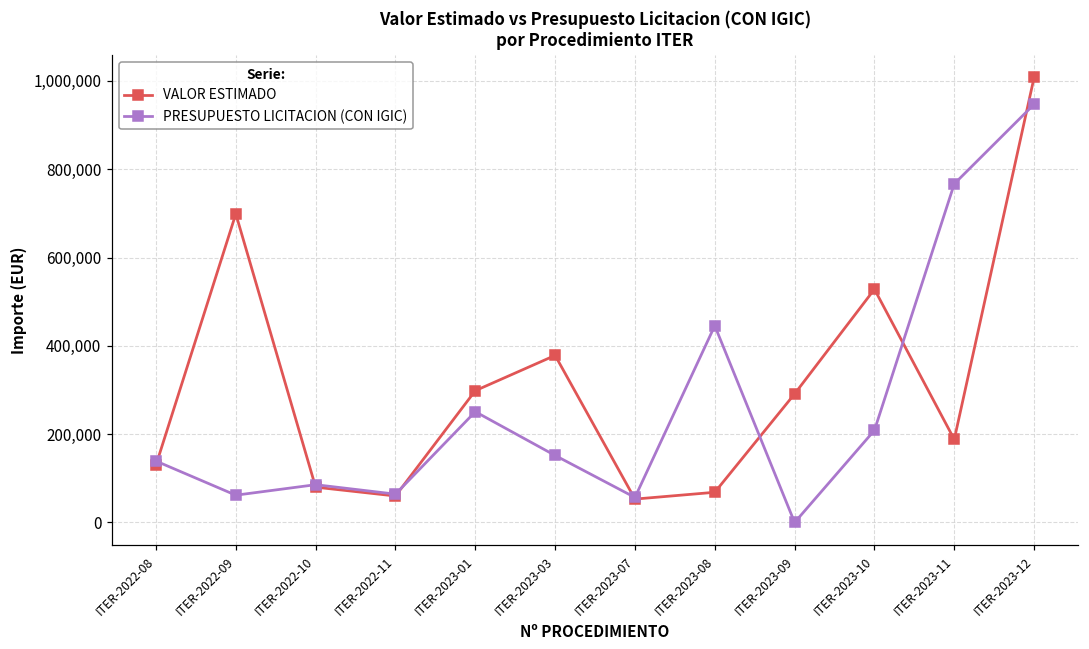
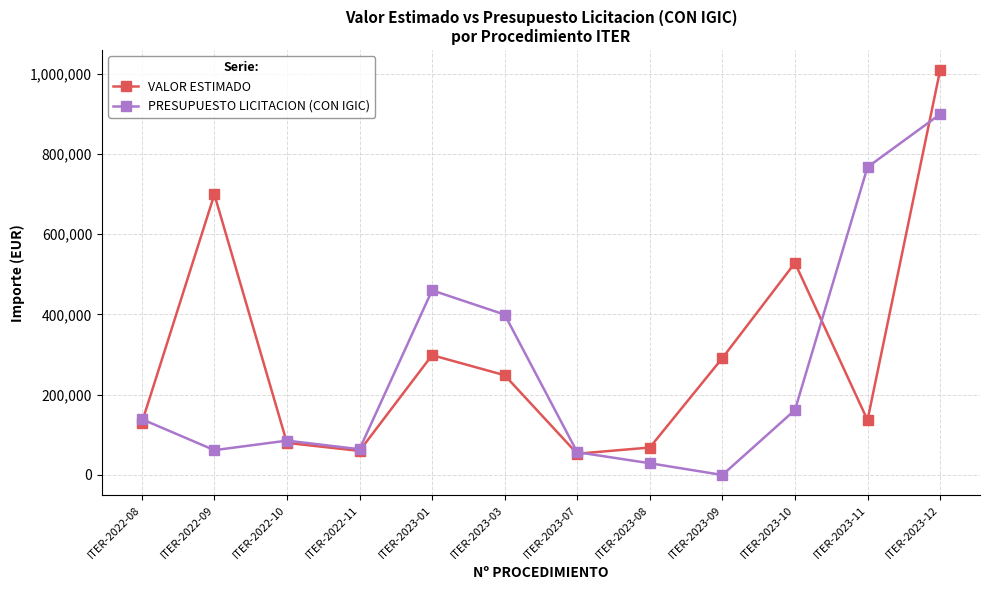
PRESUPUESTO LICITACION (CON IGIC), ITER-2023-01: 250,000 -> 460,000
VALOR ESTIMADO, ITER-2023-03: 380,000 -> 250,000
PRESUPUESTO LICITACION (CON IGIC), ITER-2023-03: 150,000 -> 400,000
PRESUPUESTO LICITACION (CON IGIC), ITER-2023-08: 450,000 -> 30,000
PRESUPUESTO LICITACION (CON IGIC), ITER-2023-10: 210,000 -> 160,000
VALOR ESTIMADO, ITER-2023-11: 190,000 -> 140,000
PRESUPUESTO LICITACION (CON IGIC), ITER-2023-12: 950,000 -> 900,000
